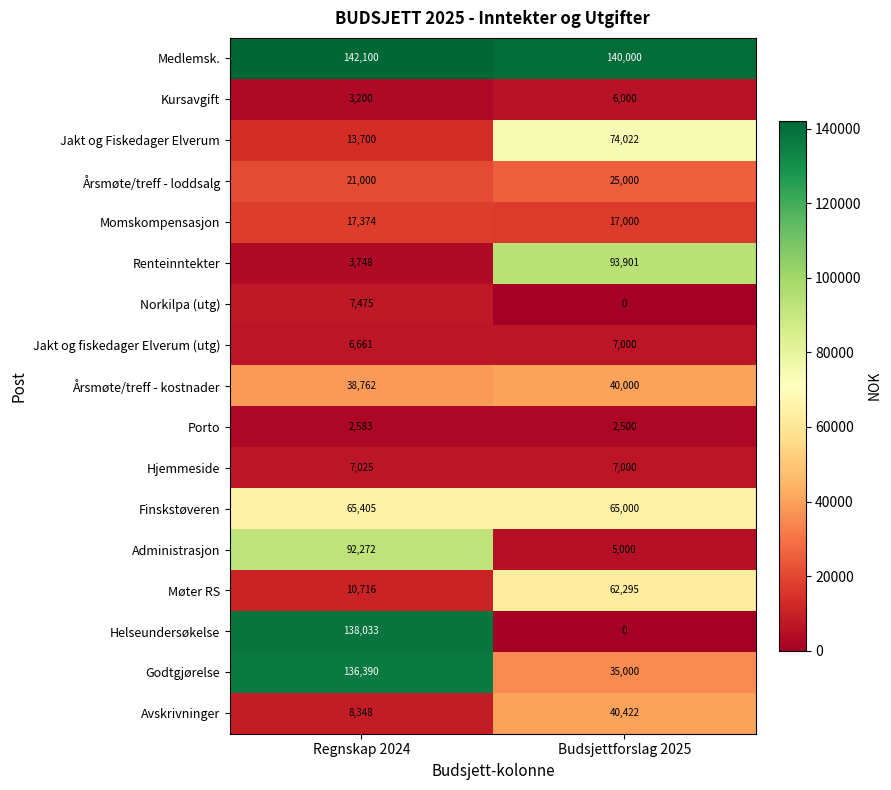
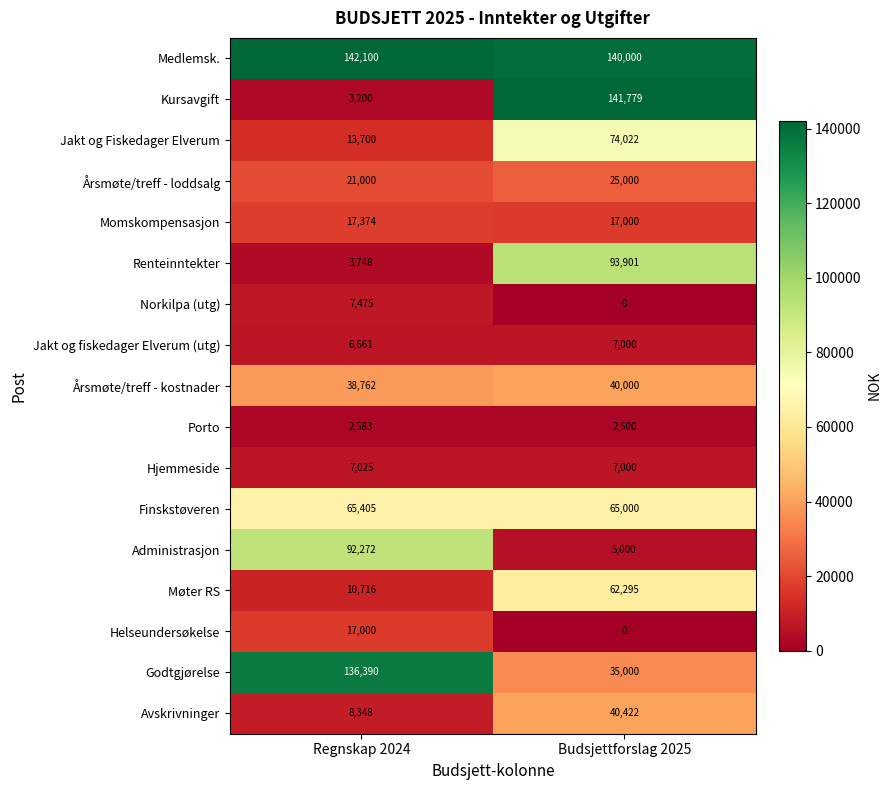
Kursavgift, Budsjettforslag 2025: 6,000 -> 141,779
Helseundersøkelse, Regnskap 2024: 138,033 -> 17,000
